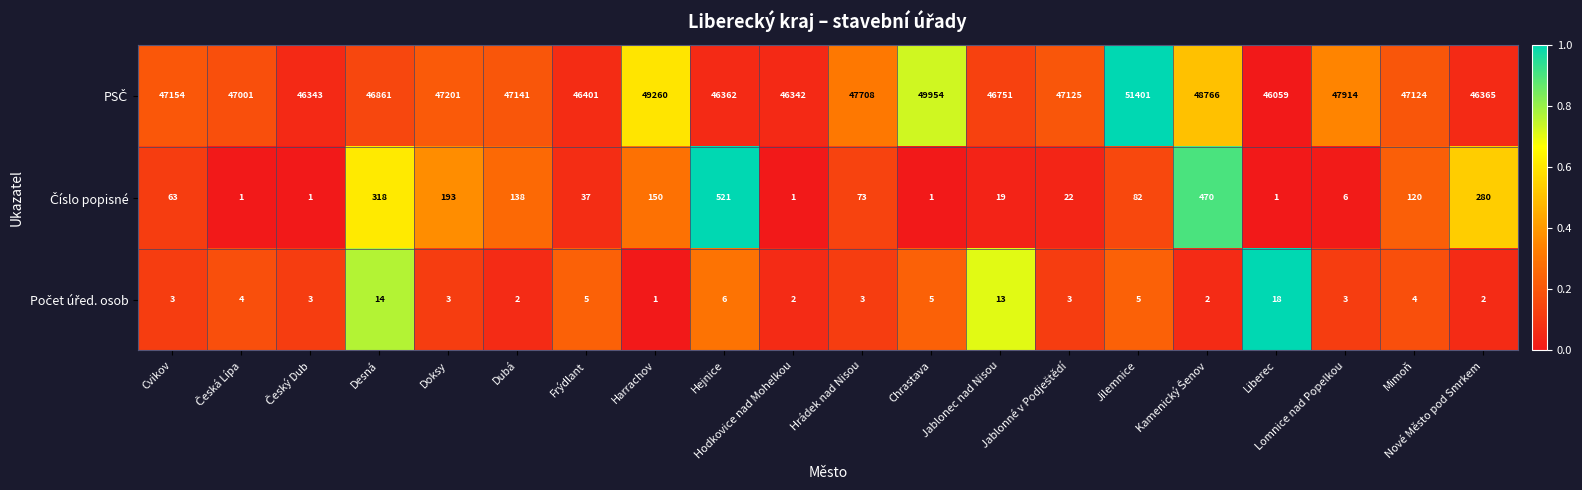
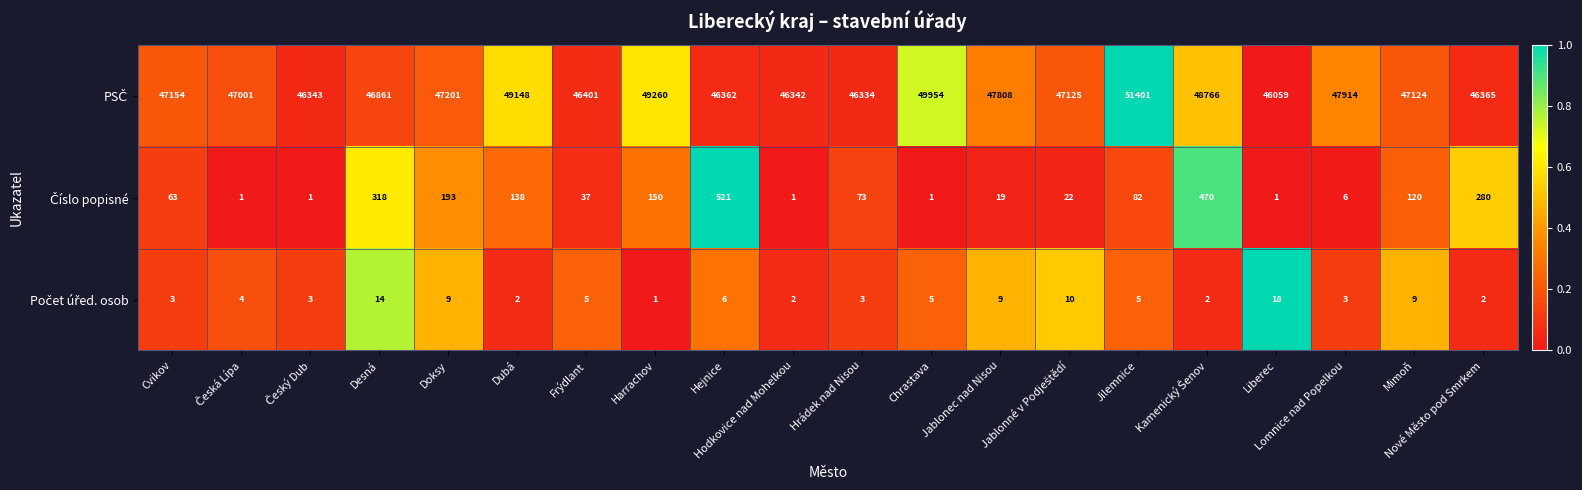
PSČ, Dubá: 47141 -> 49148
PSČ, Hrádek nad Nisou: 47708 -> 46334
PSČ, Jablonec nad Nisou: 46751 -> 47808
Počet úřed. osob, Doksy: 3 -> 9
Počet úřed. osob, Jablonec nad Nisou: 13 -> 9
Počet úřed. osob, Jablonné v Podještědí: 3 -> 10
Počet úřed. osob, Mimoň: 4 -> 9
